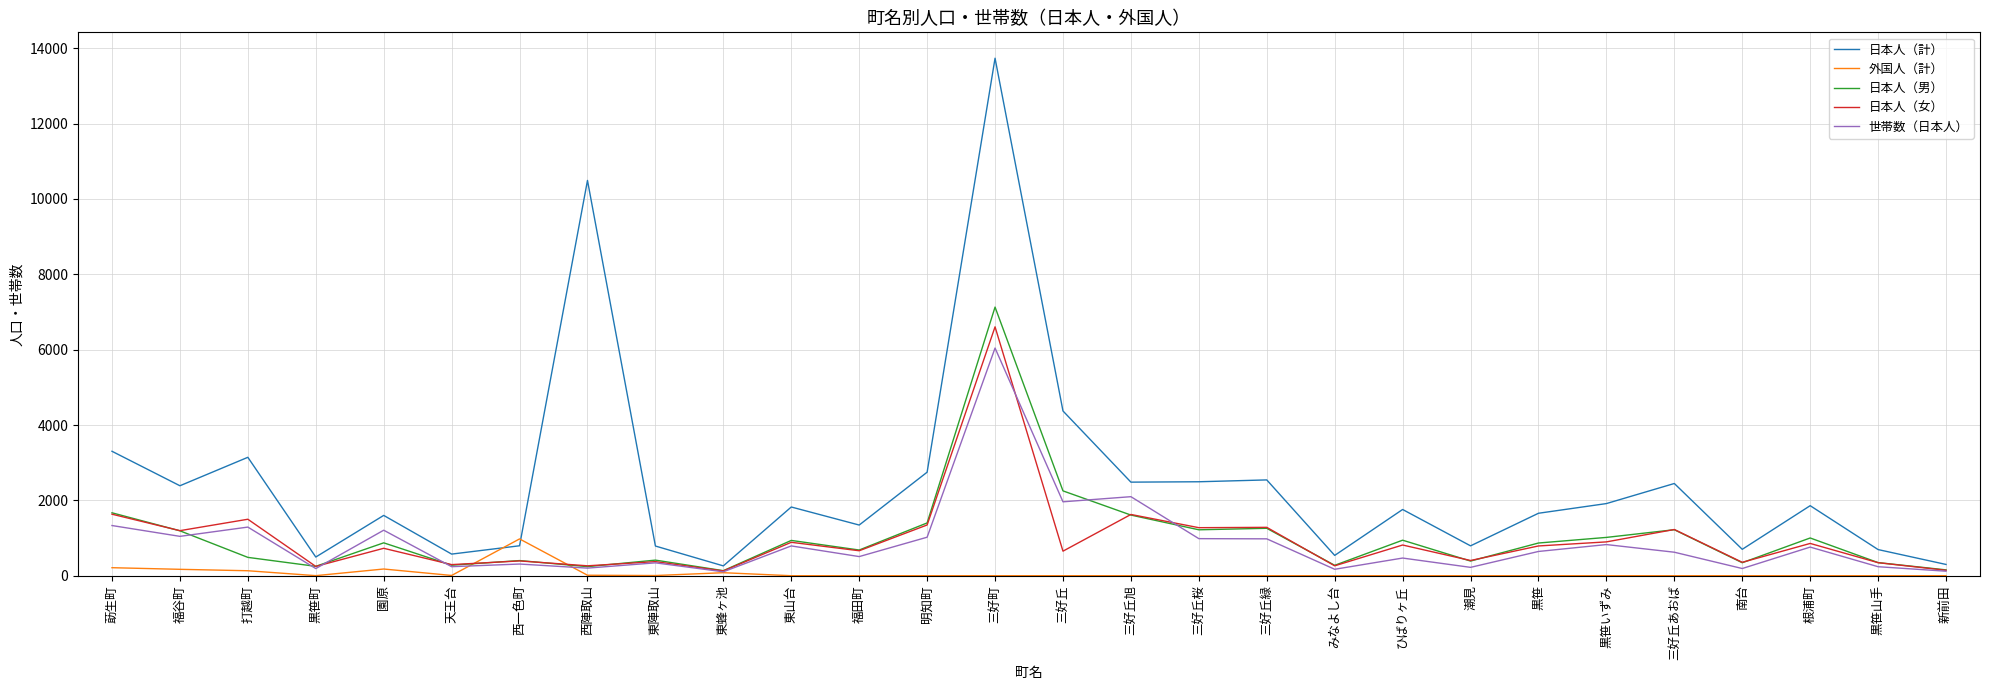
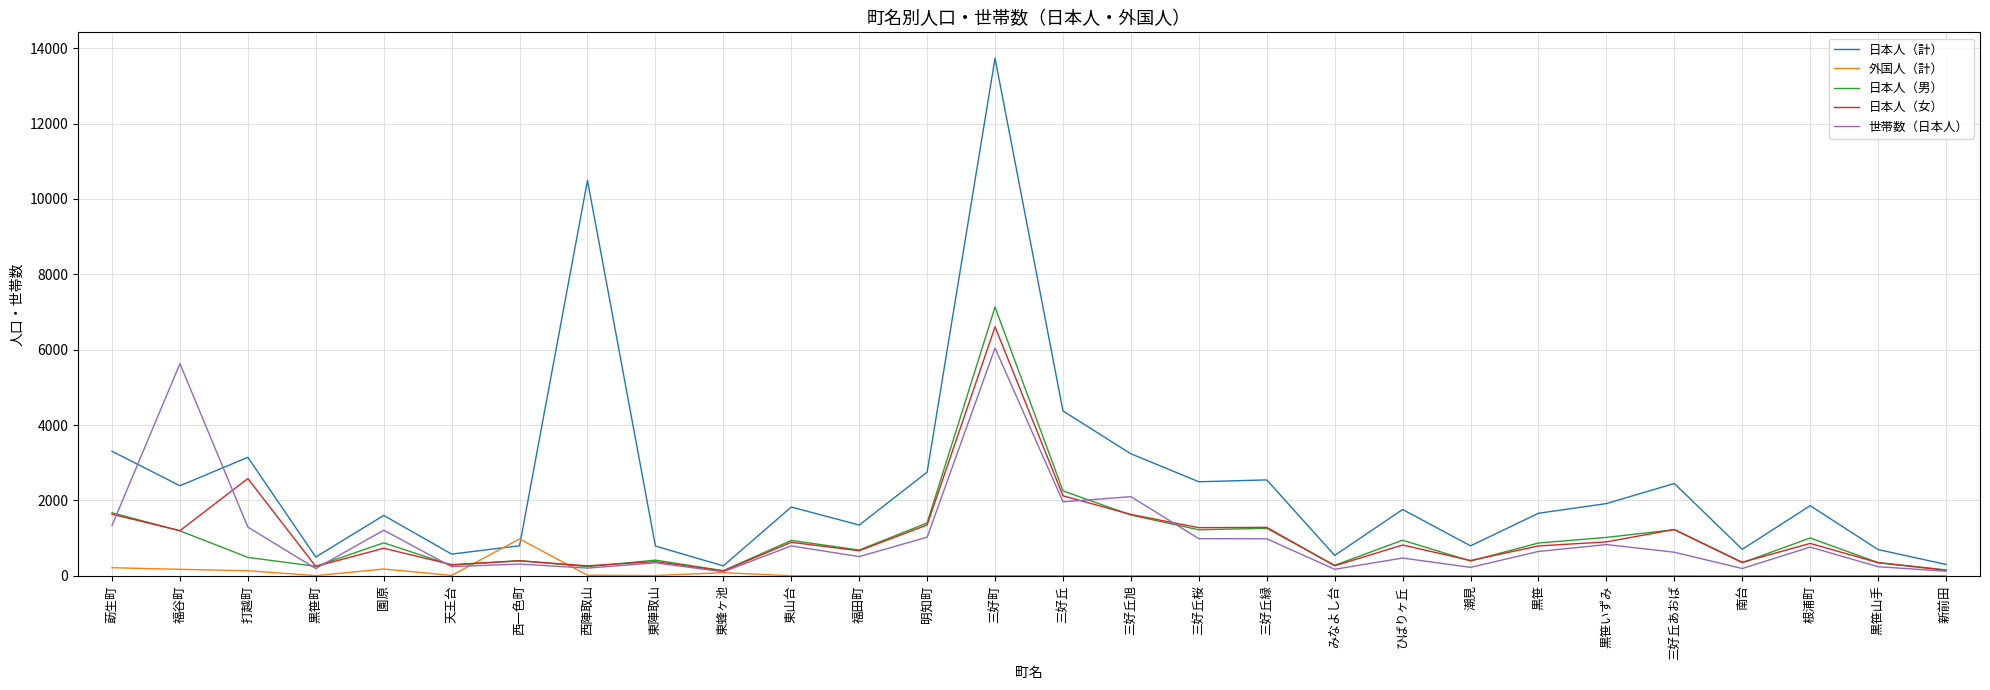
世帯数（日本人）, 福谷町: 1000 -> 5600
日本人（女）, 打越町: 1500 -> 2600
日本人（女）, 三好丘: 700 -> 2100
日本人（計）, 三好丘旭: 2500 -> 3200
